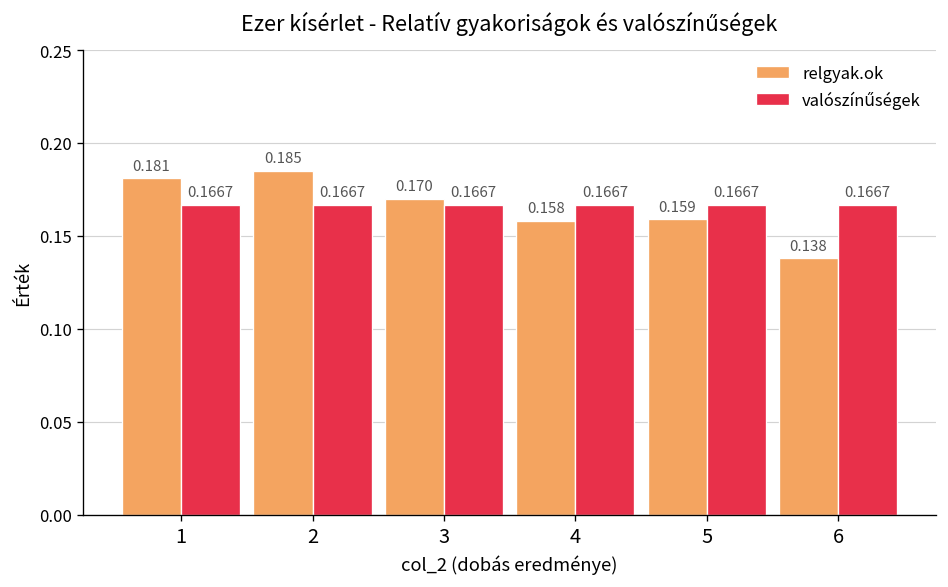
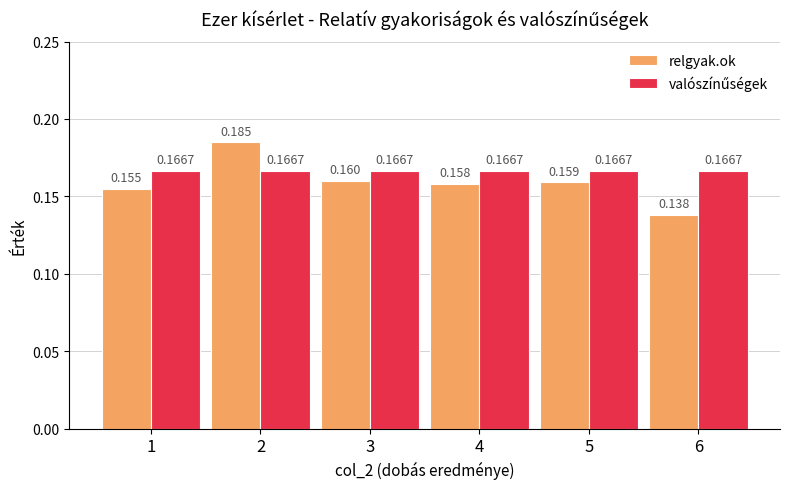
relgyak.ok, 1: 0.181 -> 0.155
relgyak.ok, 3: 0.170 -> 0.160
